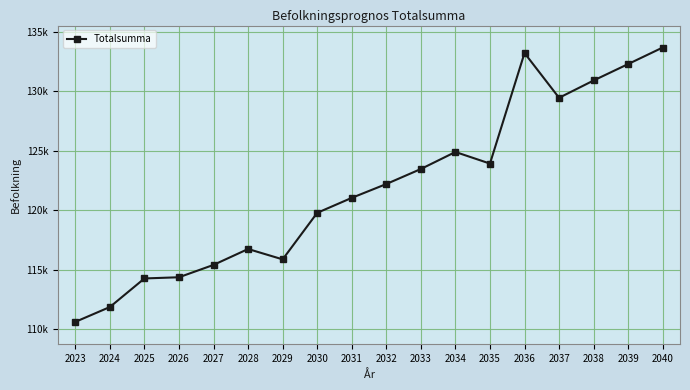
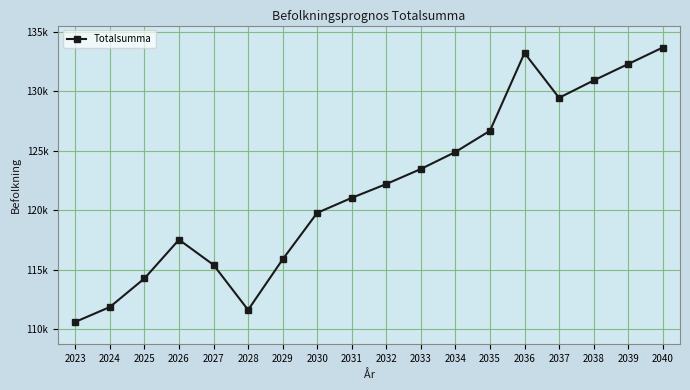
2026: 114400 -> 117500
2028: 116800 -> 111600
2035: 123900 -> 126700
